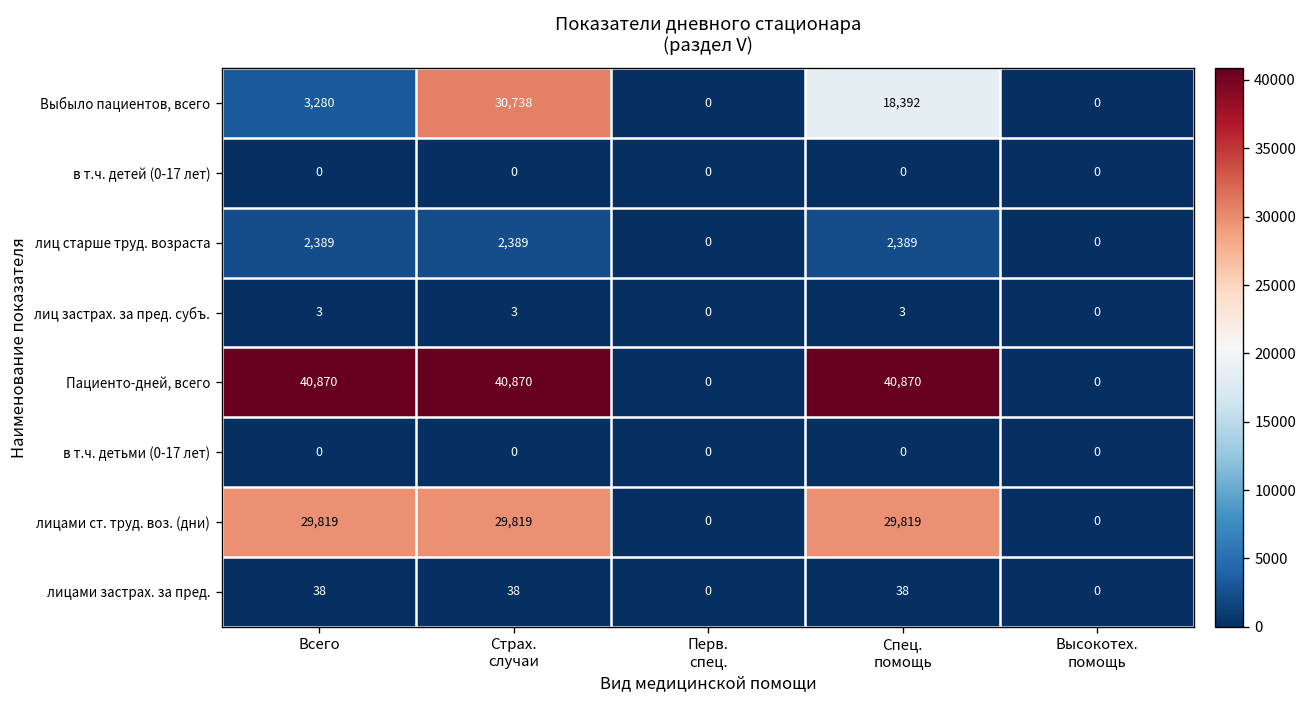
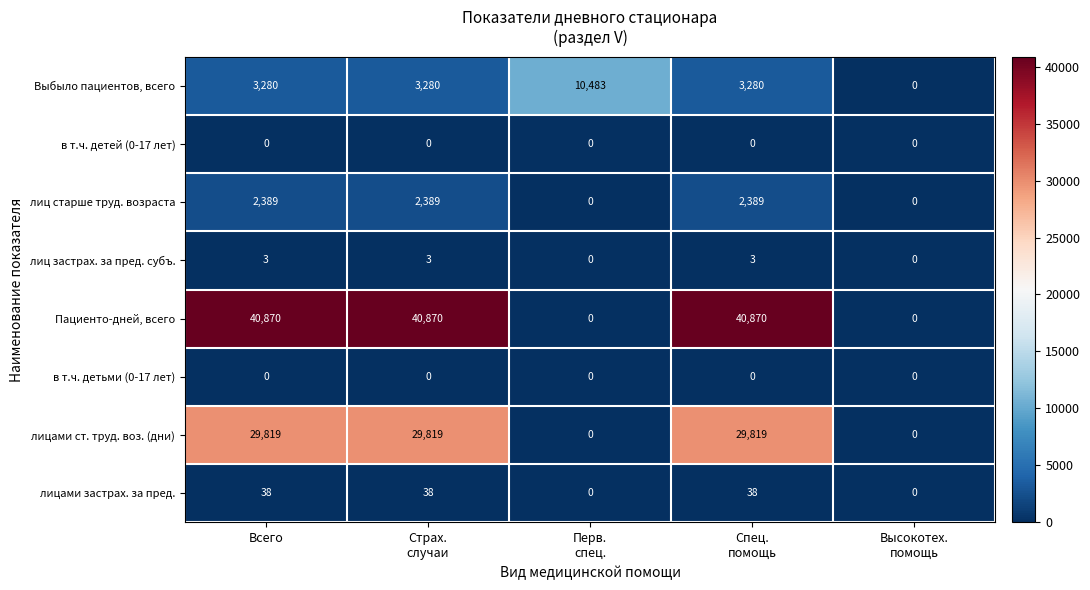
Выбыло пациентов, всего, Страх. случаи: 30,738 -> 3,280
Выбыло пациентов, всего, Перв. спец.: 0 -> 10,483
Выбыло пациентов, всего, Спец. помощь: 18,392 -> 3,280
